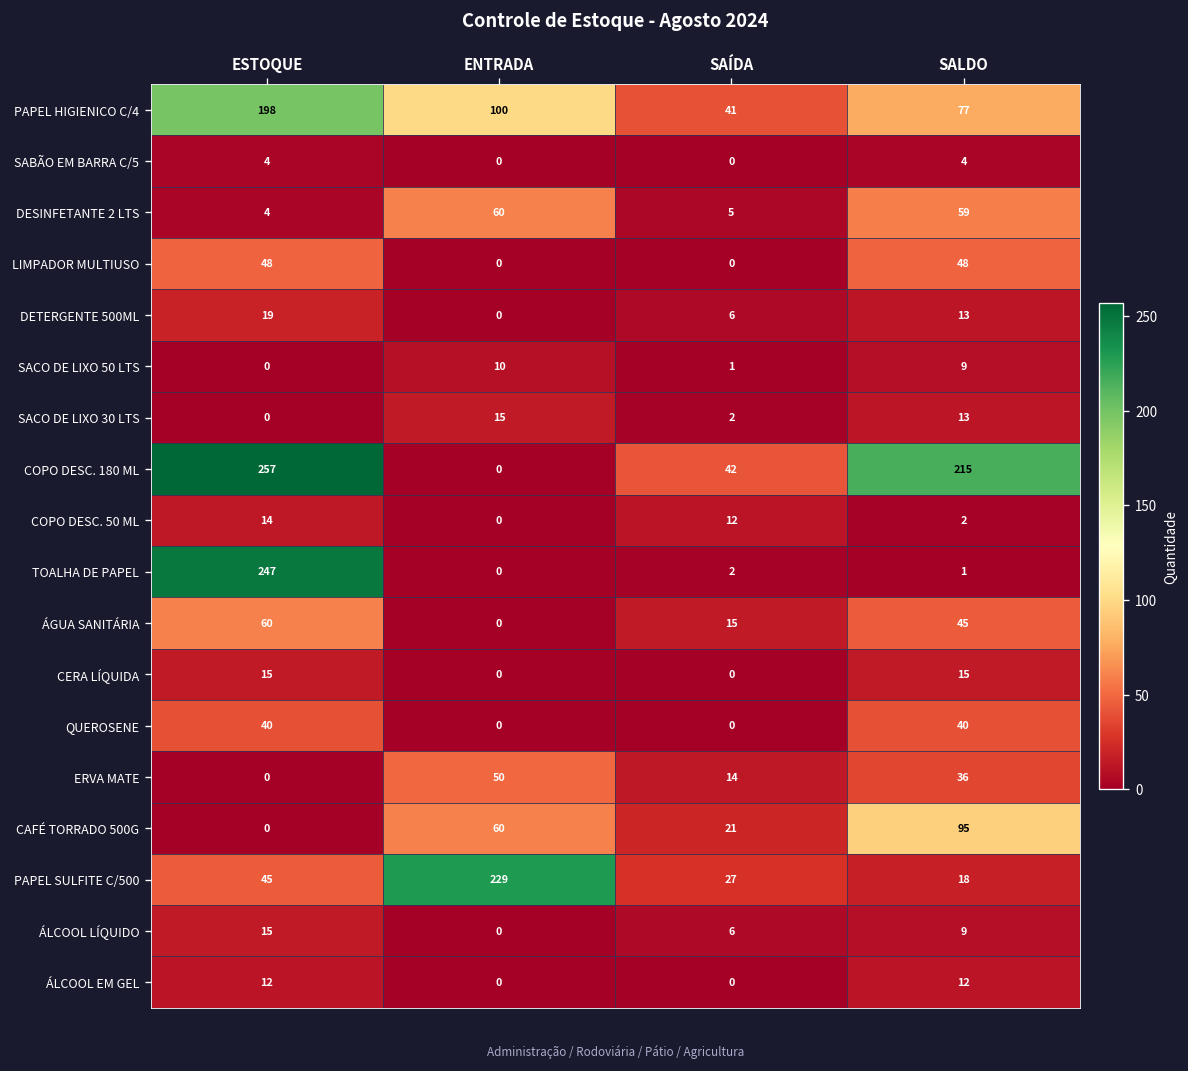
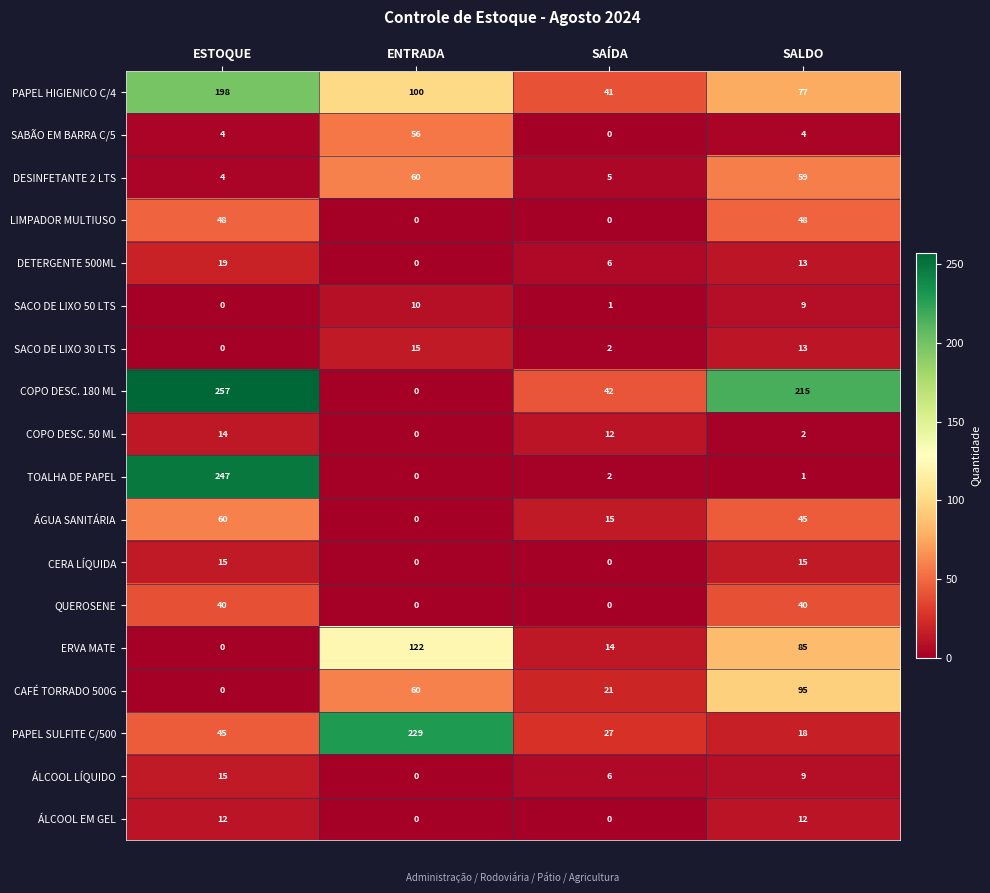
SABÃO EM BARRA C/5, ENTRADA: 0 -> 56
ERVA MATE, ENTRADA: 50 -> 122
ERVA MATE, SALDO: 36 -> 85
